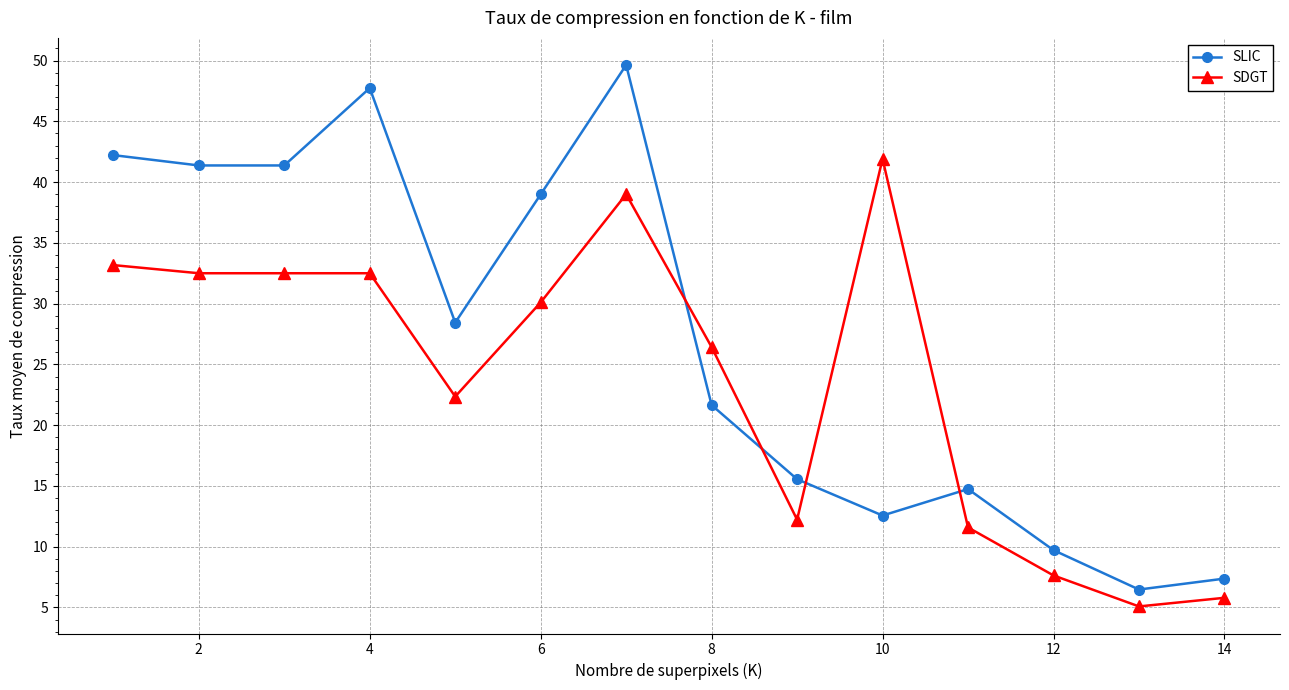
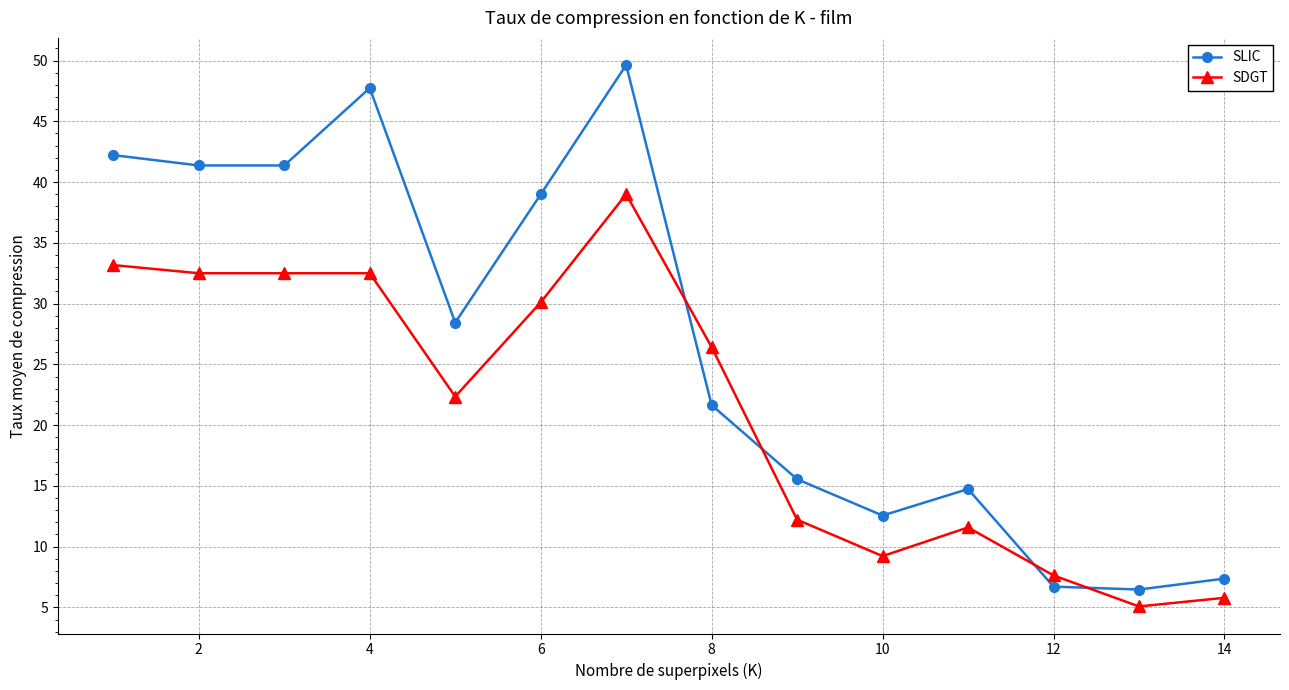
SDGT, 10: 41.9 -> 9.2
SLIC, 12: 9.7 -> 6.7
